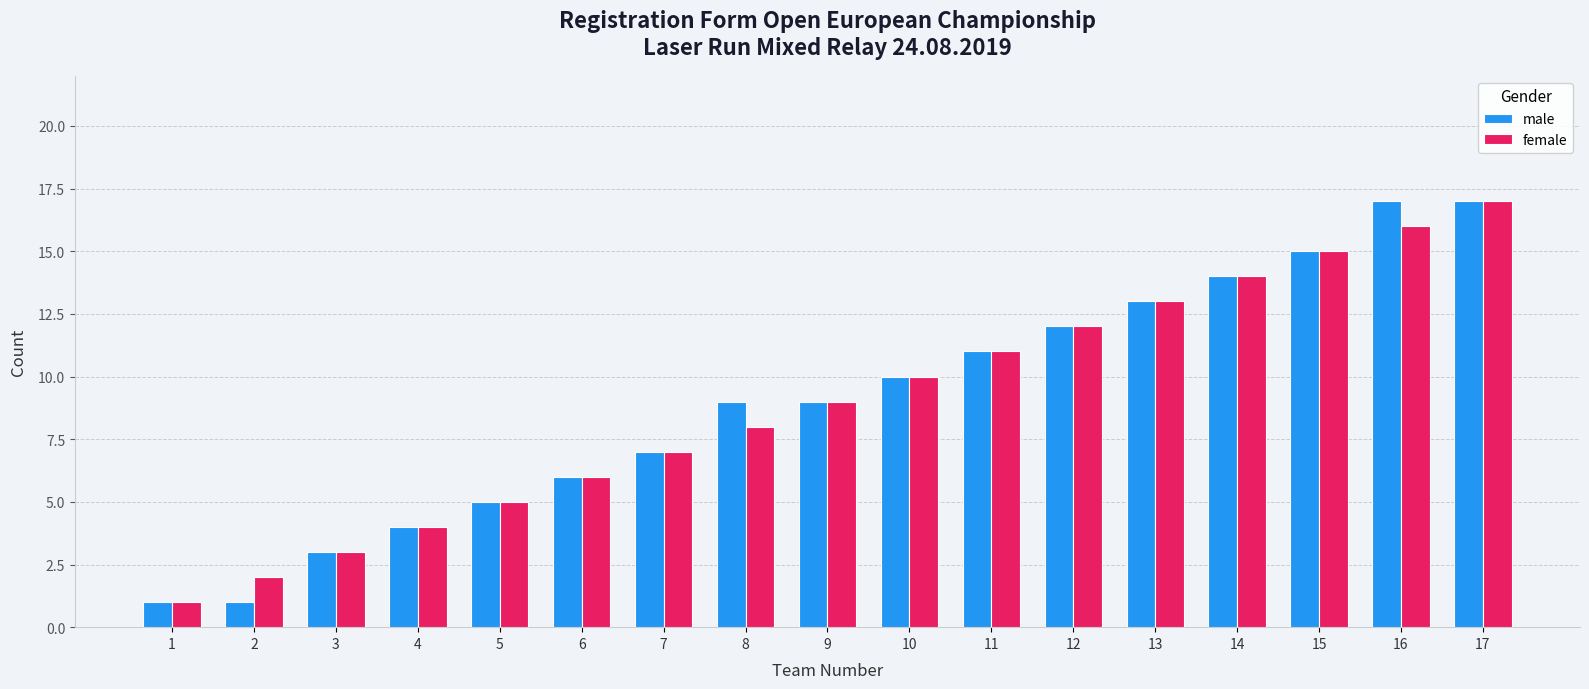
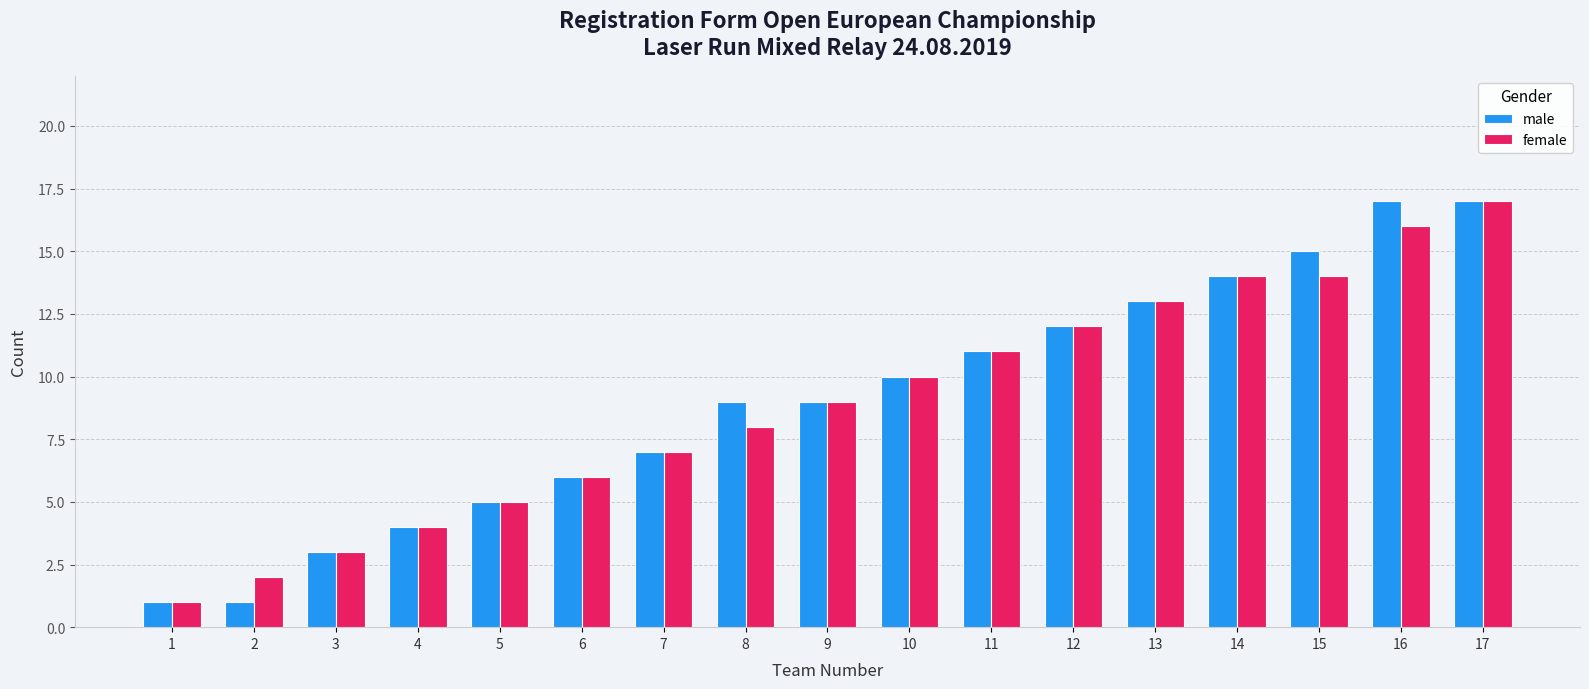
female, 15: 15 -> 14
